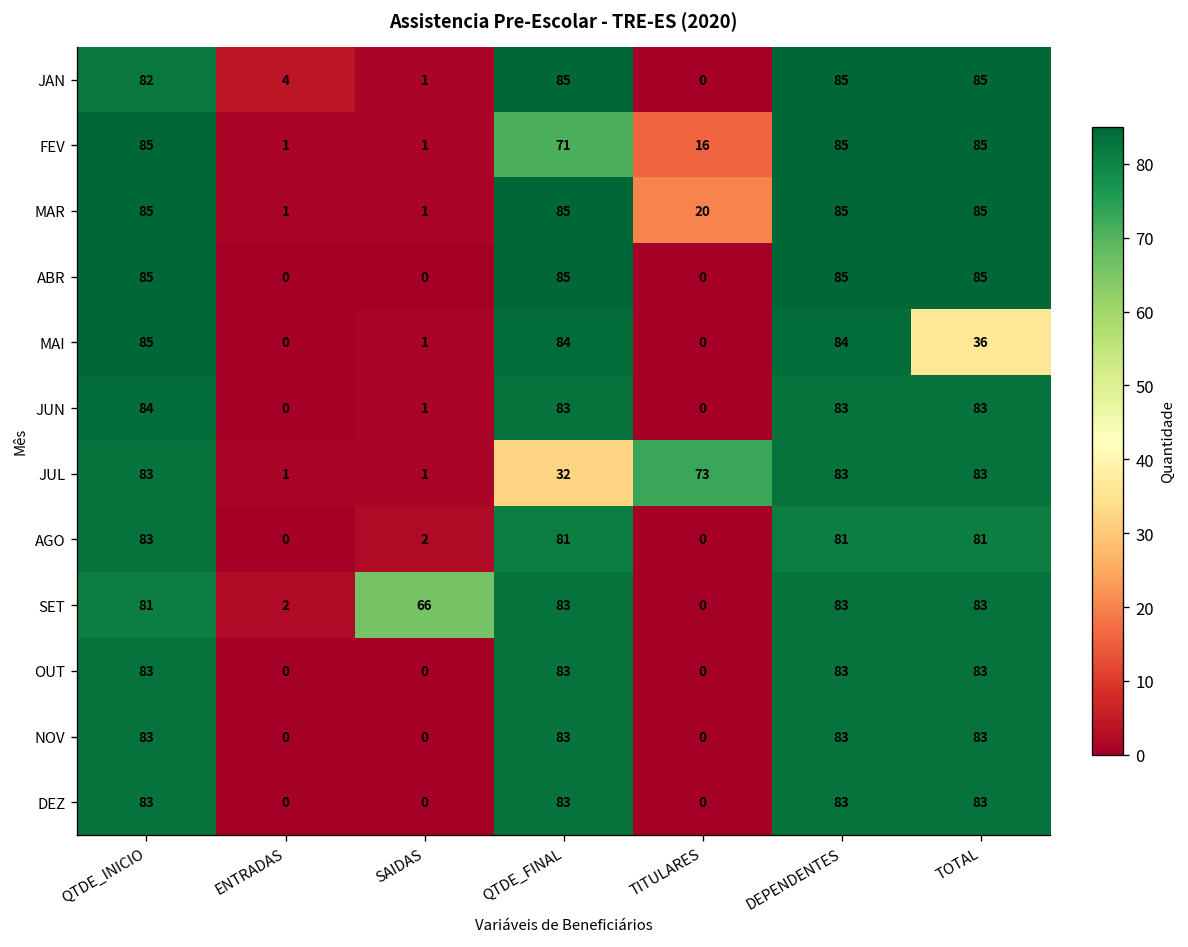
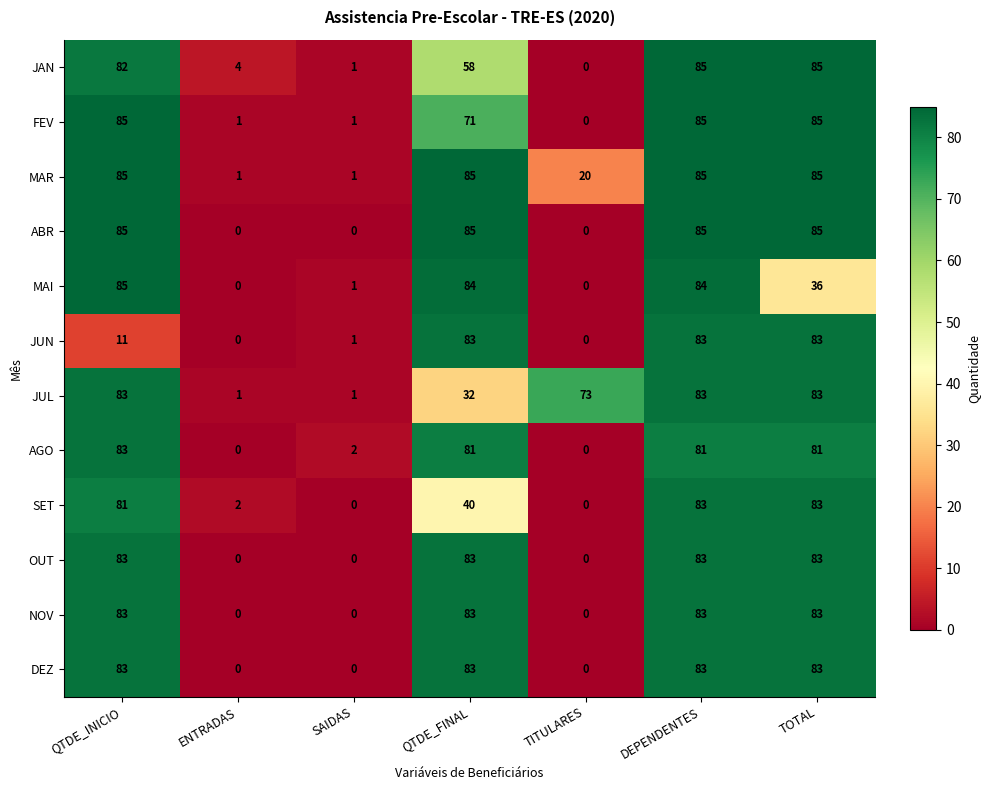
JAN, QTDE_FINAL: 85 -> 58
FEV, TITULARES: 16 -> 0
JUN, QTDE_INICIO: 84 -> 11
SET, SAIDAS: 66 -> 0
SET, QTDE_FINAL: 83 -> 40
